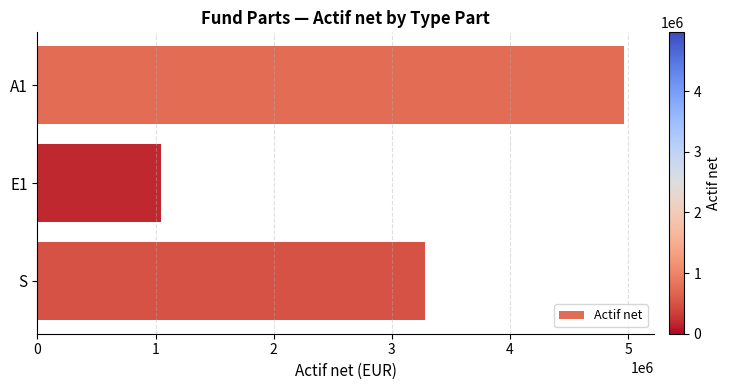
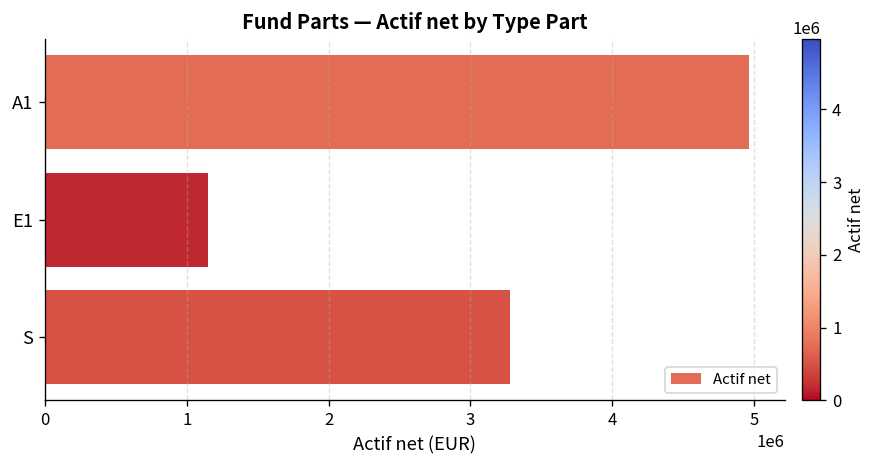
E1: 1040000 -> 1150000
